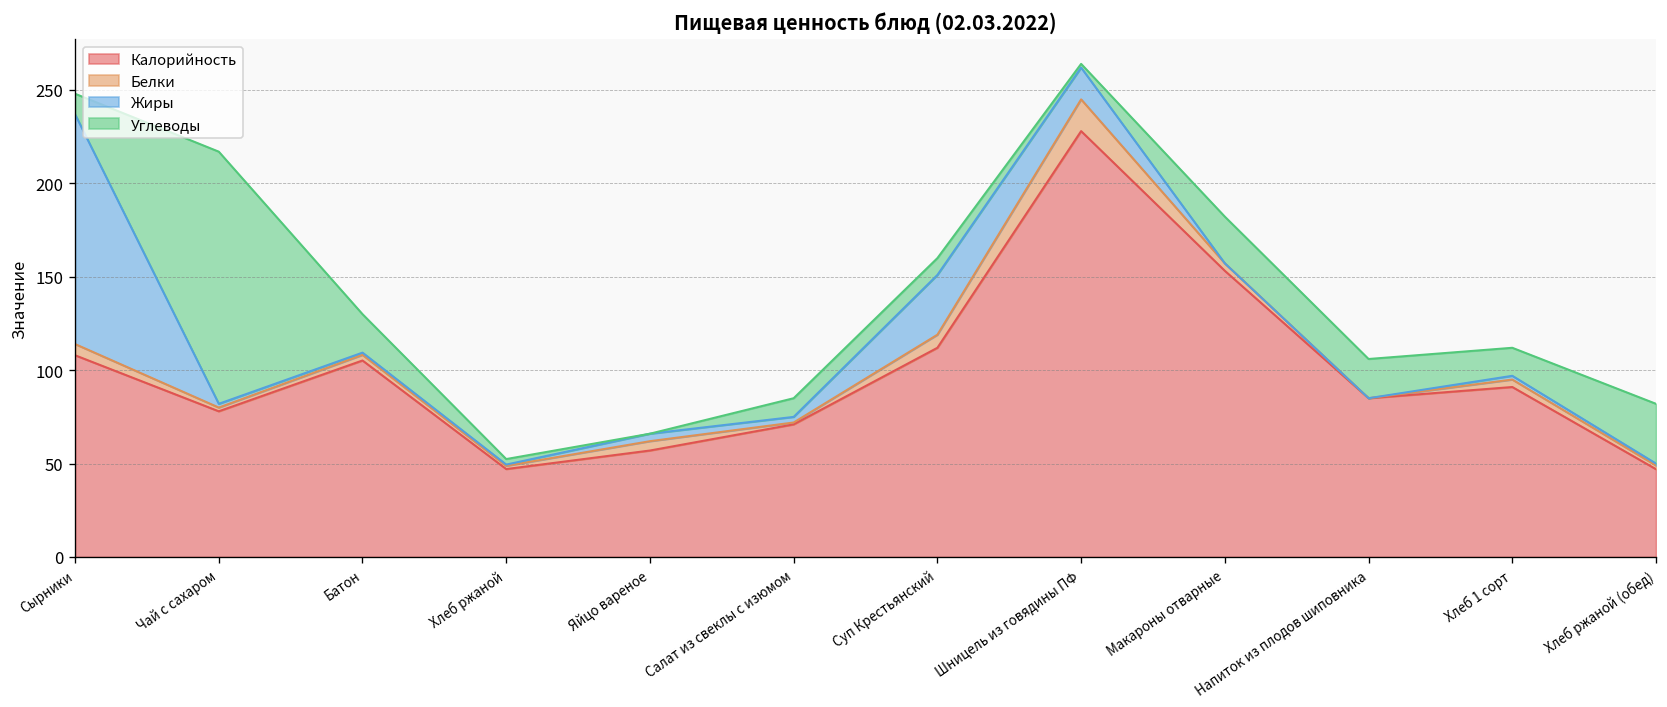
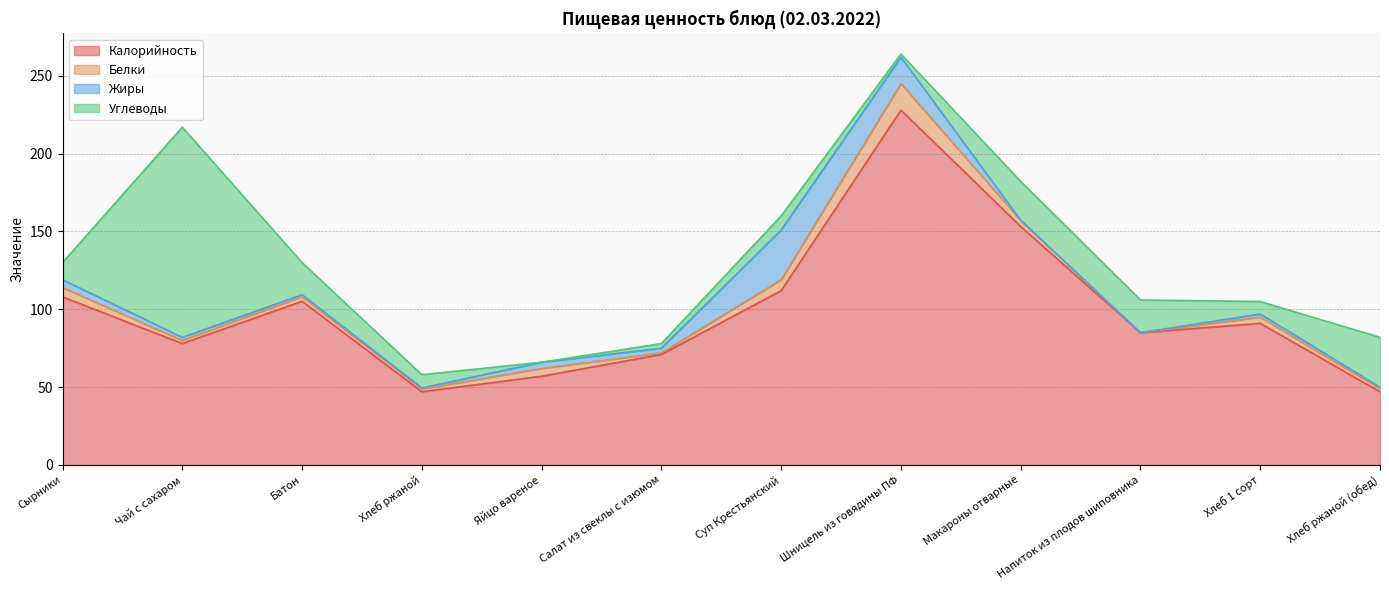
Жиры, Сырники: 123 -> 5
Углеводы, Хлеб ржаной: 3 -> 9
Углеводы, Салат из свеклы с изюмом: 10 -> 3
Углеводы, Хлеб 1 сорт: 15 -> 8
